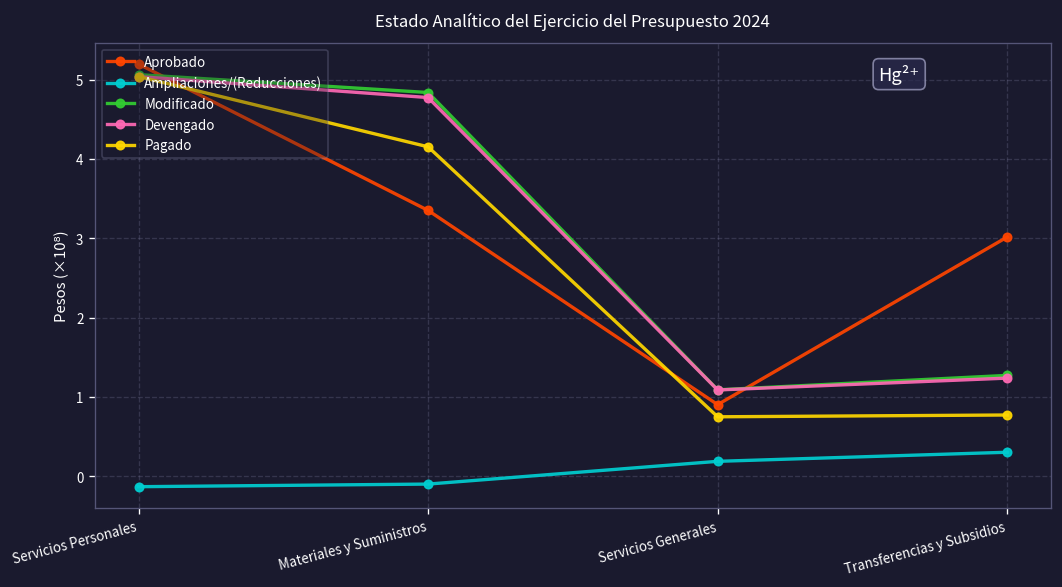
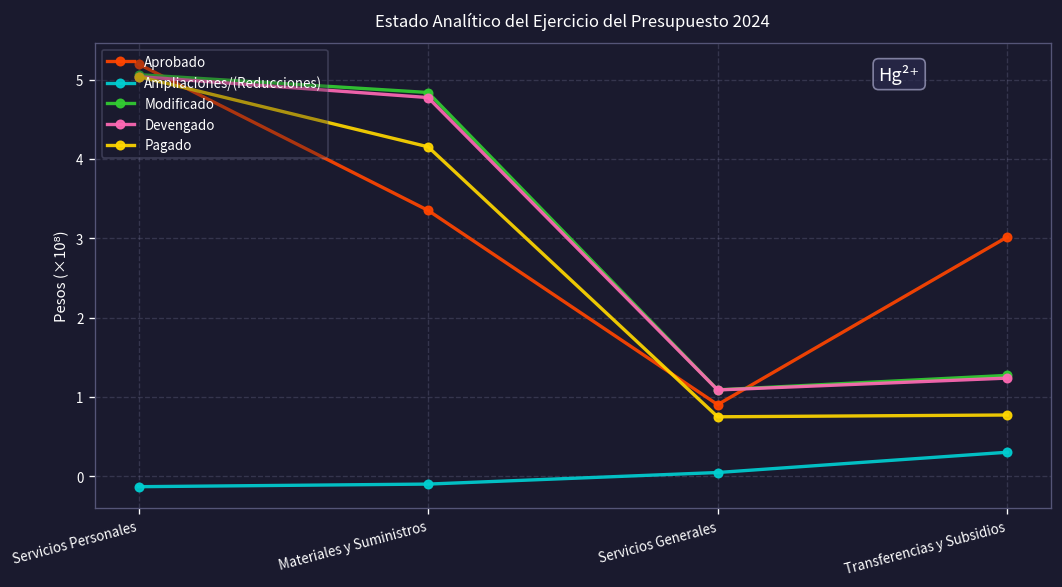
Ampliaciones/(Reducciones), Servicios Generales: 0.2 -> 0.0
